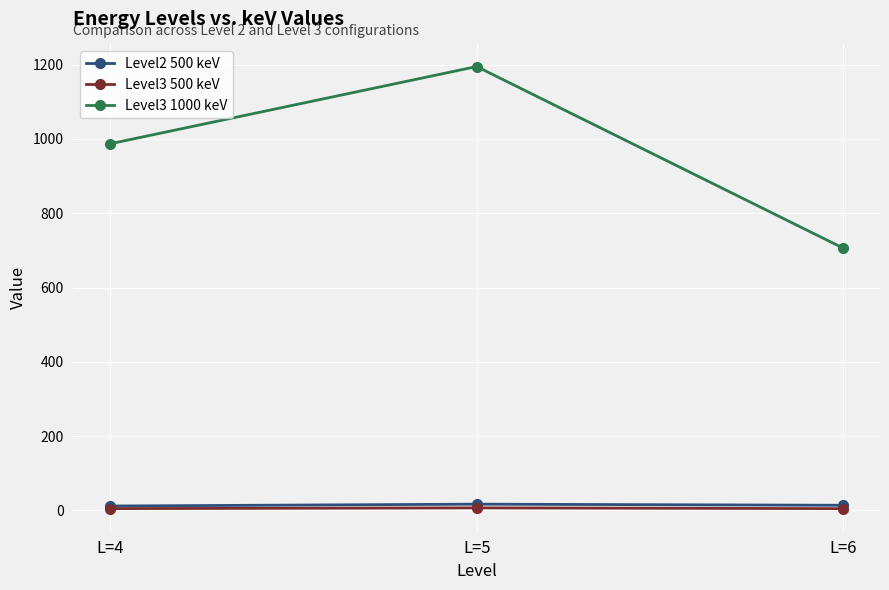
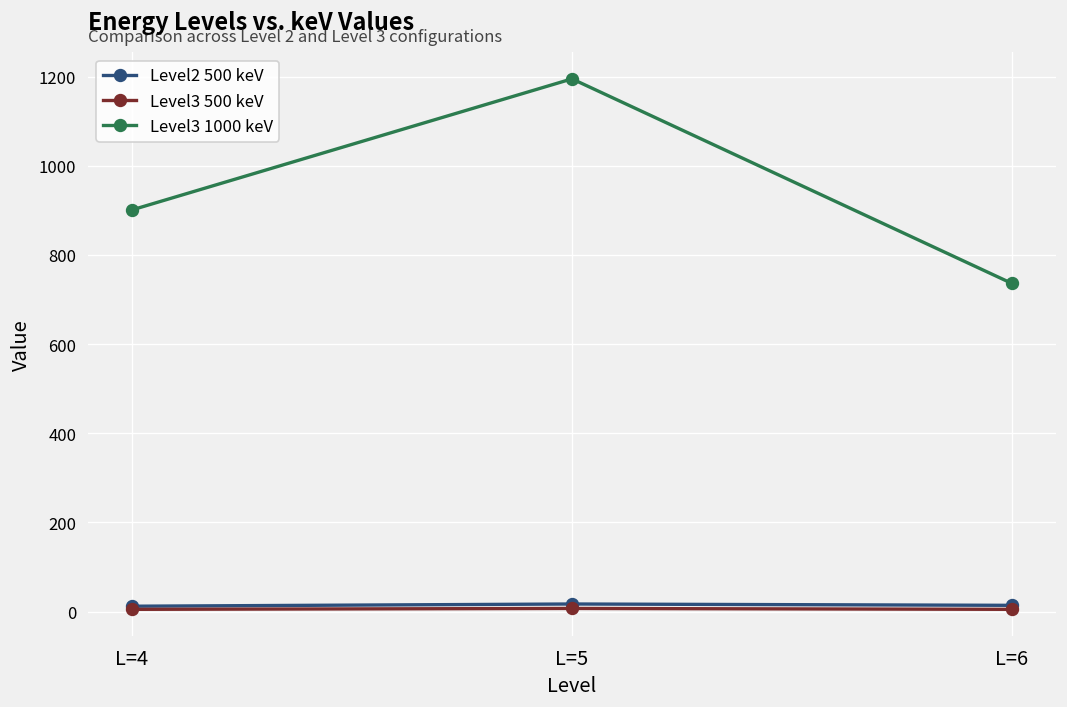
Level3 1000 keV, L=4: 990 -> 900
Level3 1000 keV, L=6: 710 -> 740
